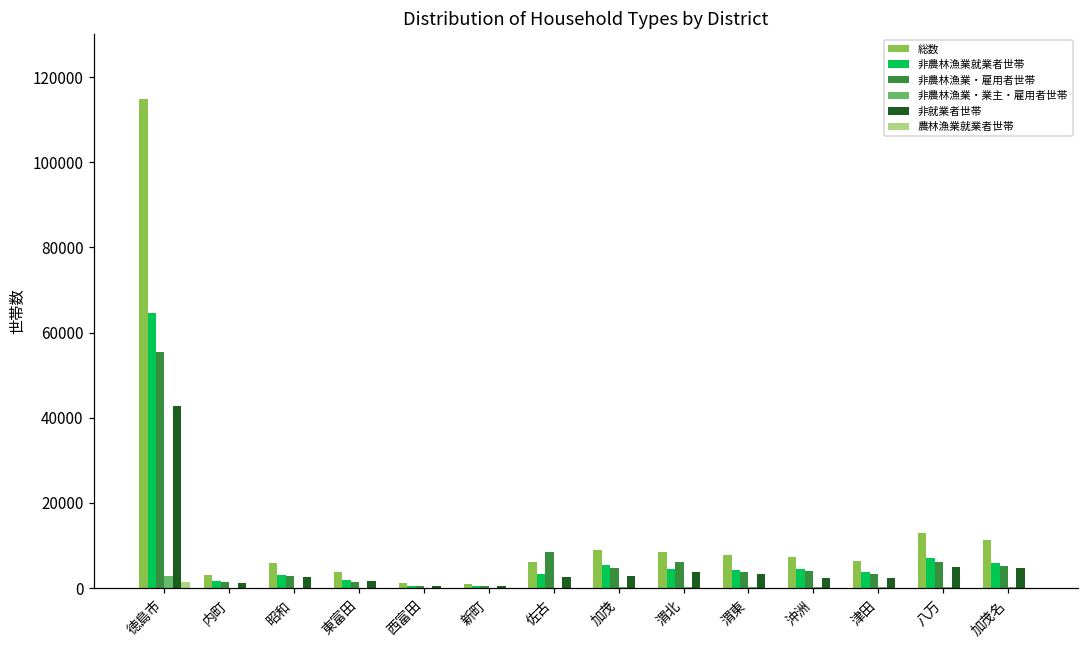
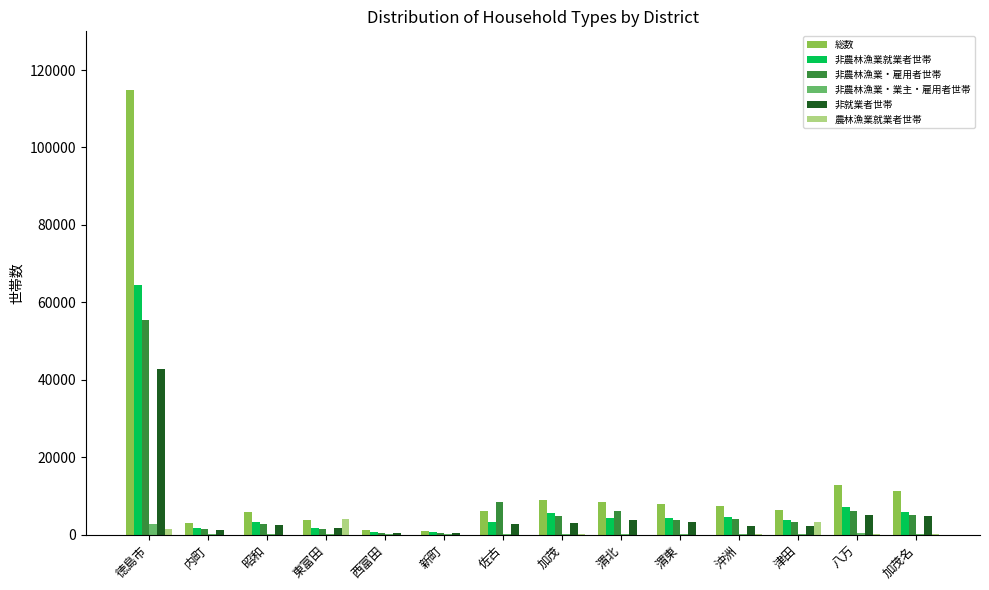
農林漁業就業者世帯, 東富田: 0 -> 4000
農林漁業就業者世帯, 津田: 0 -> 3000
